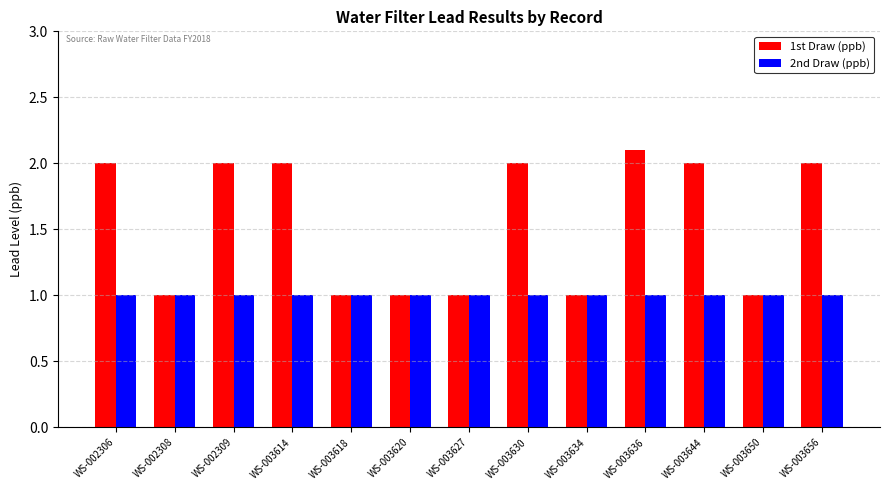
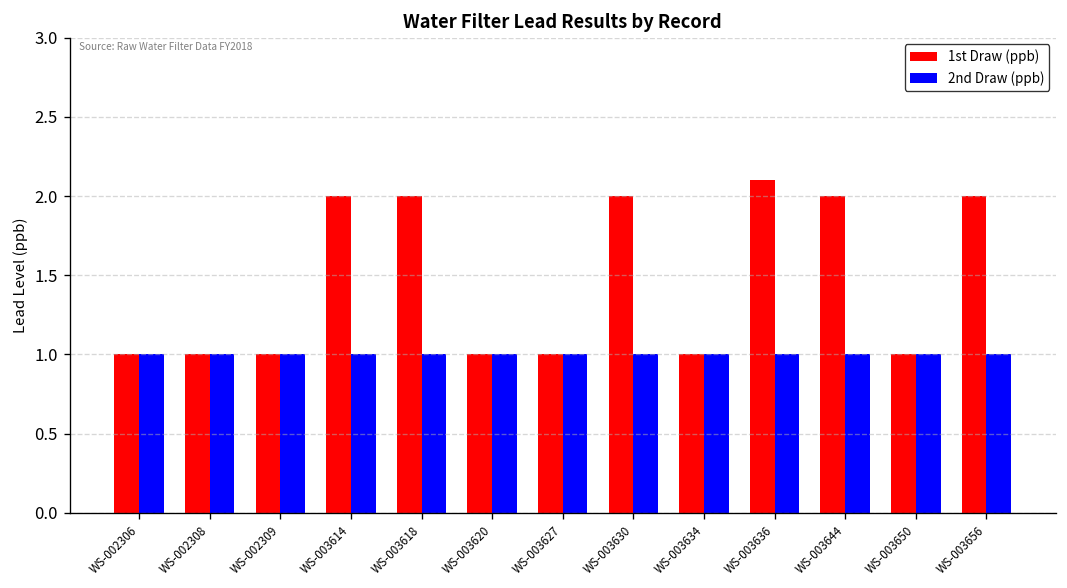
1st Draw (ppb), WS-002306: 2 -> 1
1st Draw (ppb), WS-002309: 2 -> 1
1st Draw (ppb), WS-003618: 1 -> 2
